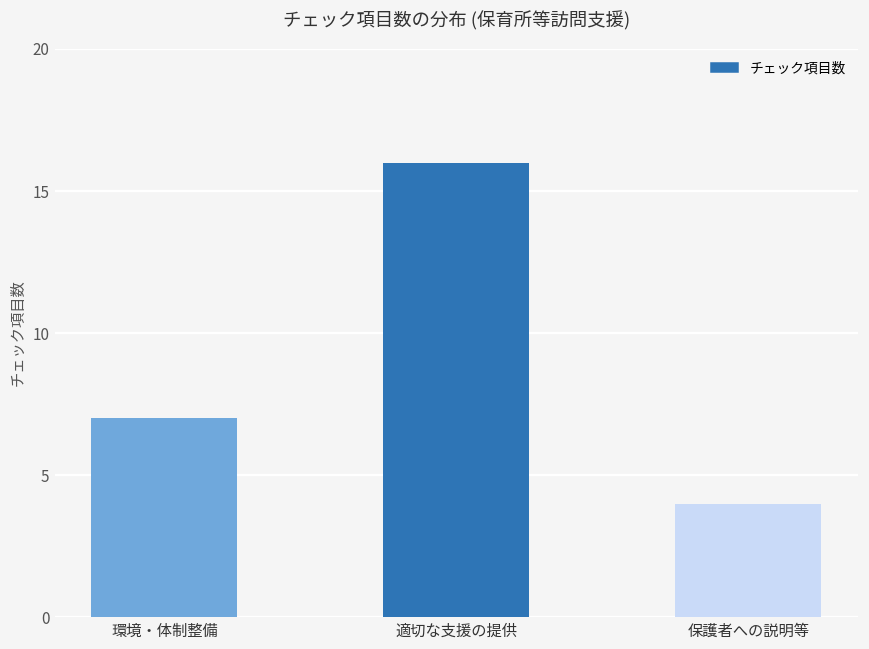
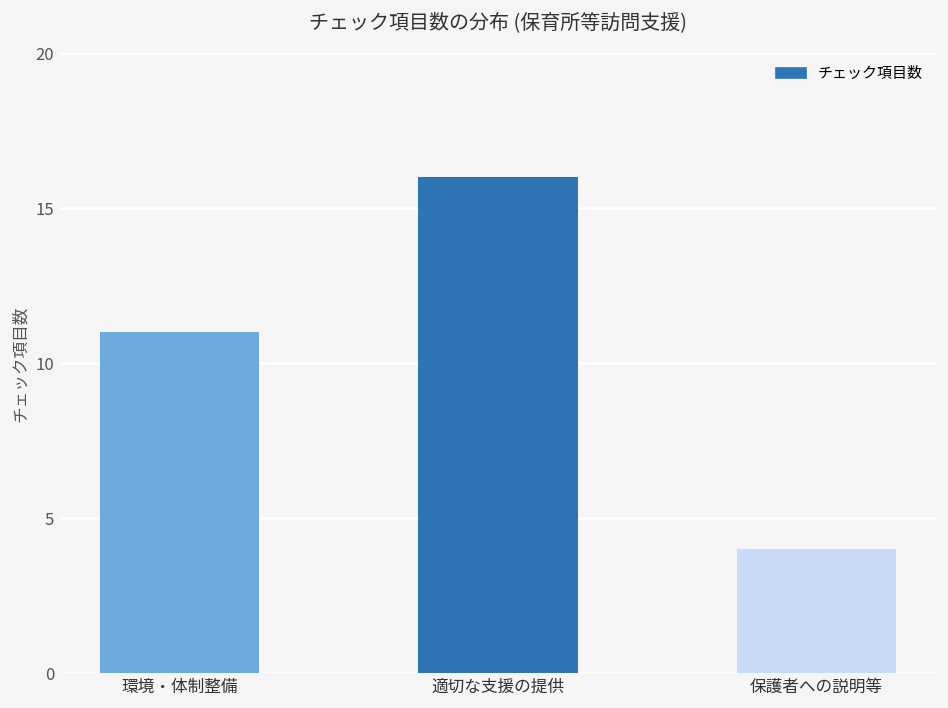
環境・体制整備: 7 -> 11
